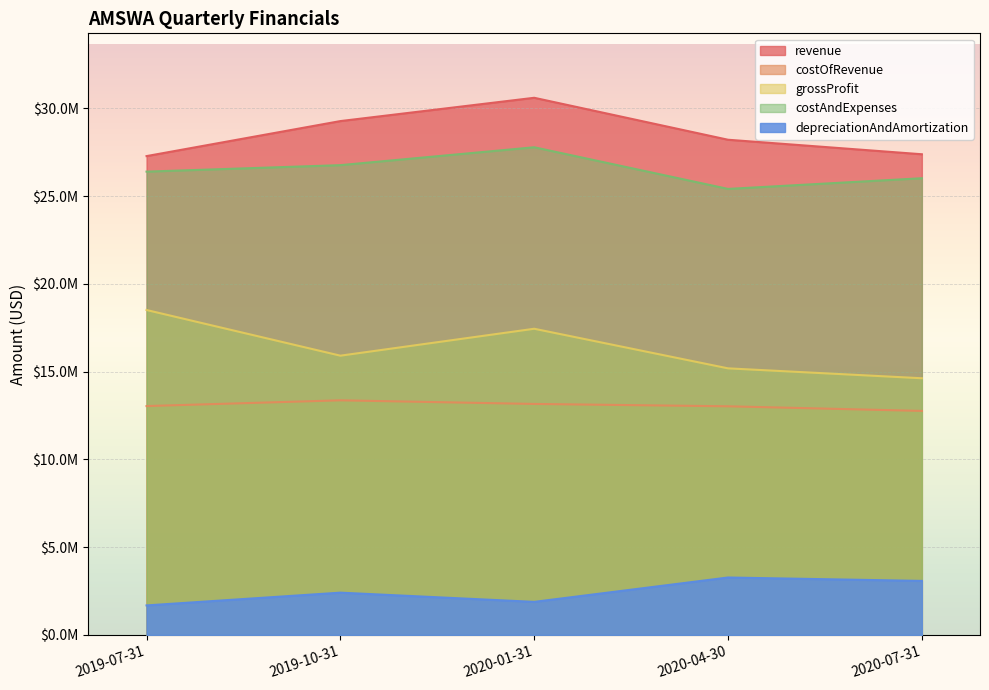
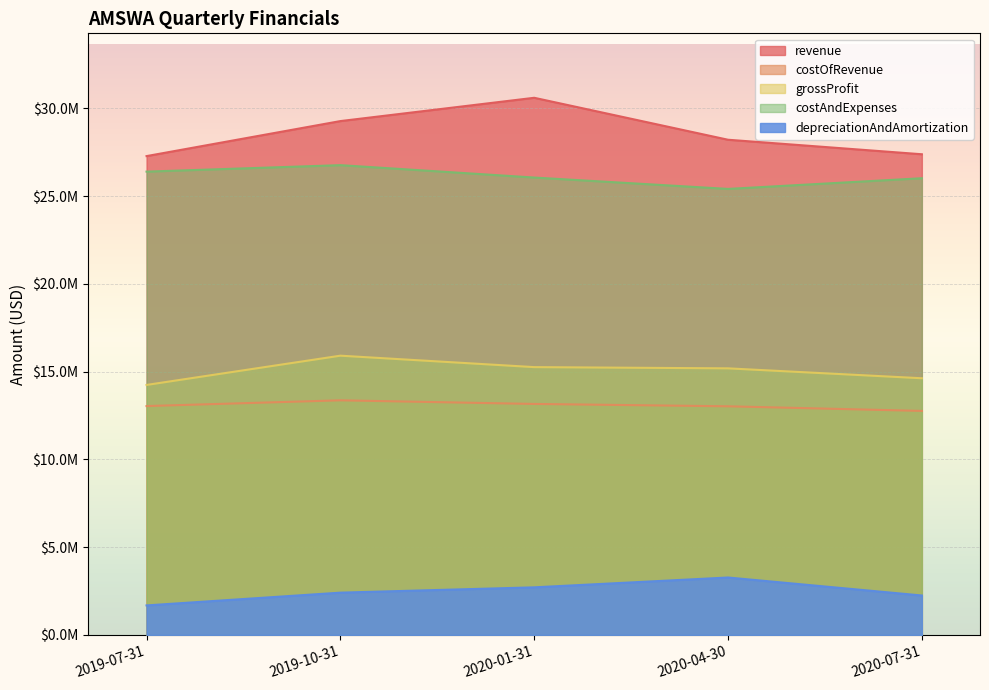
grossProfit, 2019-07-31: $18500000 -> $14200000
grossProfit, 2020-01-31: $17400000 -> $15300000
costAndExpenses, 2020-01-31: $27800000 -> $26100000
depreciationAndAmortization, 2020-01-31: $1900000 -> $2700000
depreciationAndAmortization, 2020-07-31: $3100000 -> $2200000
